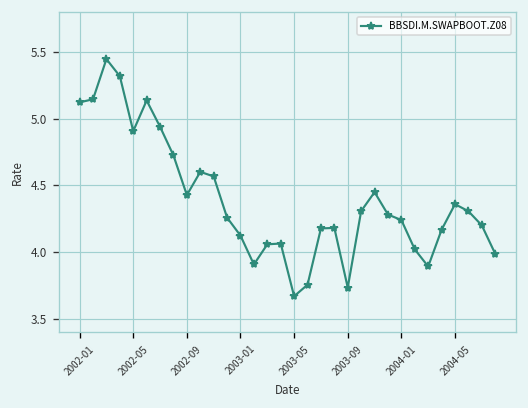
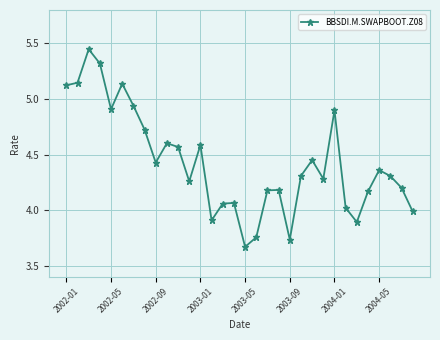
2003-01: 4.12 -> 4.59
2004-01: 4.24 -> 4.90
